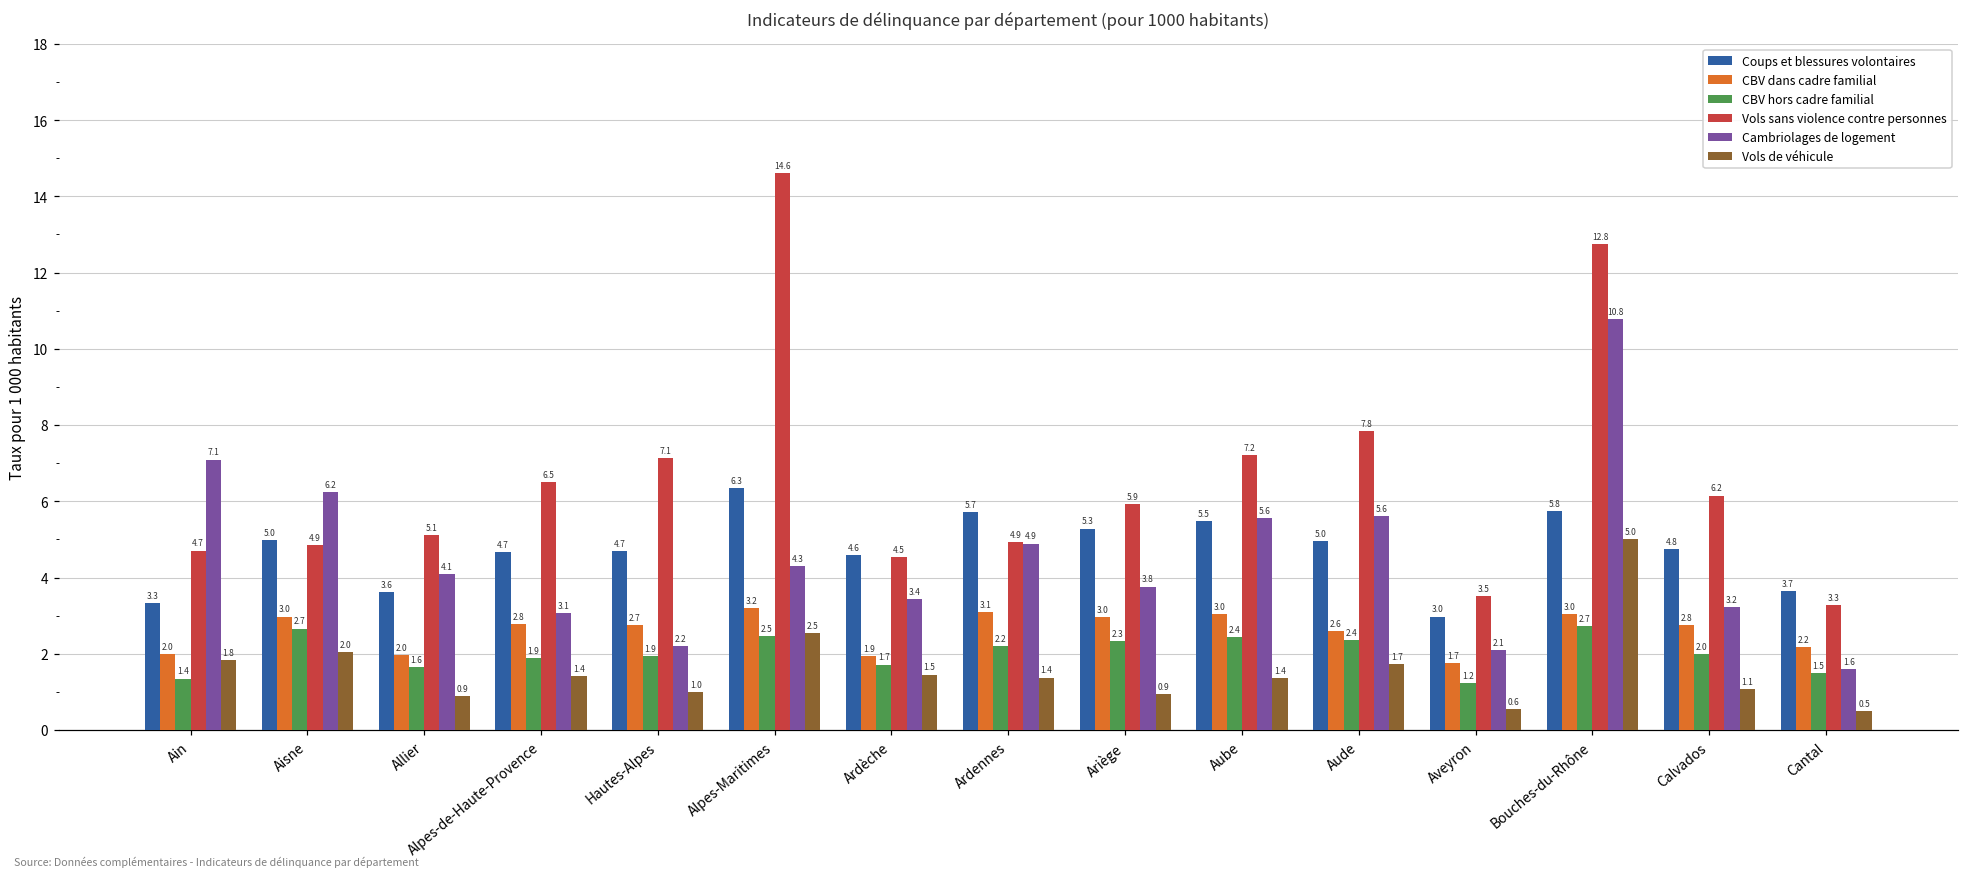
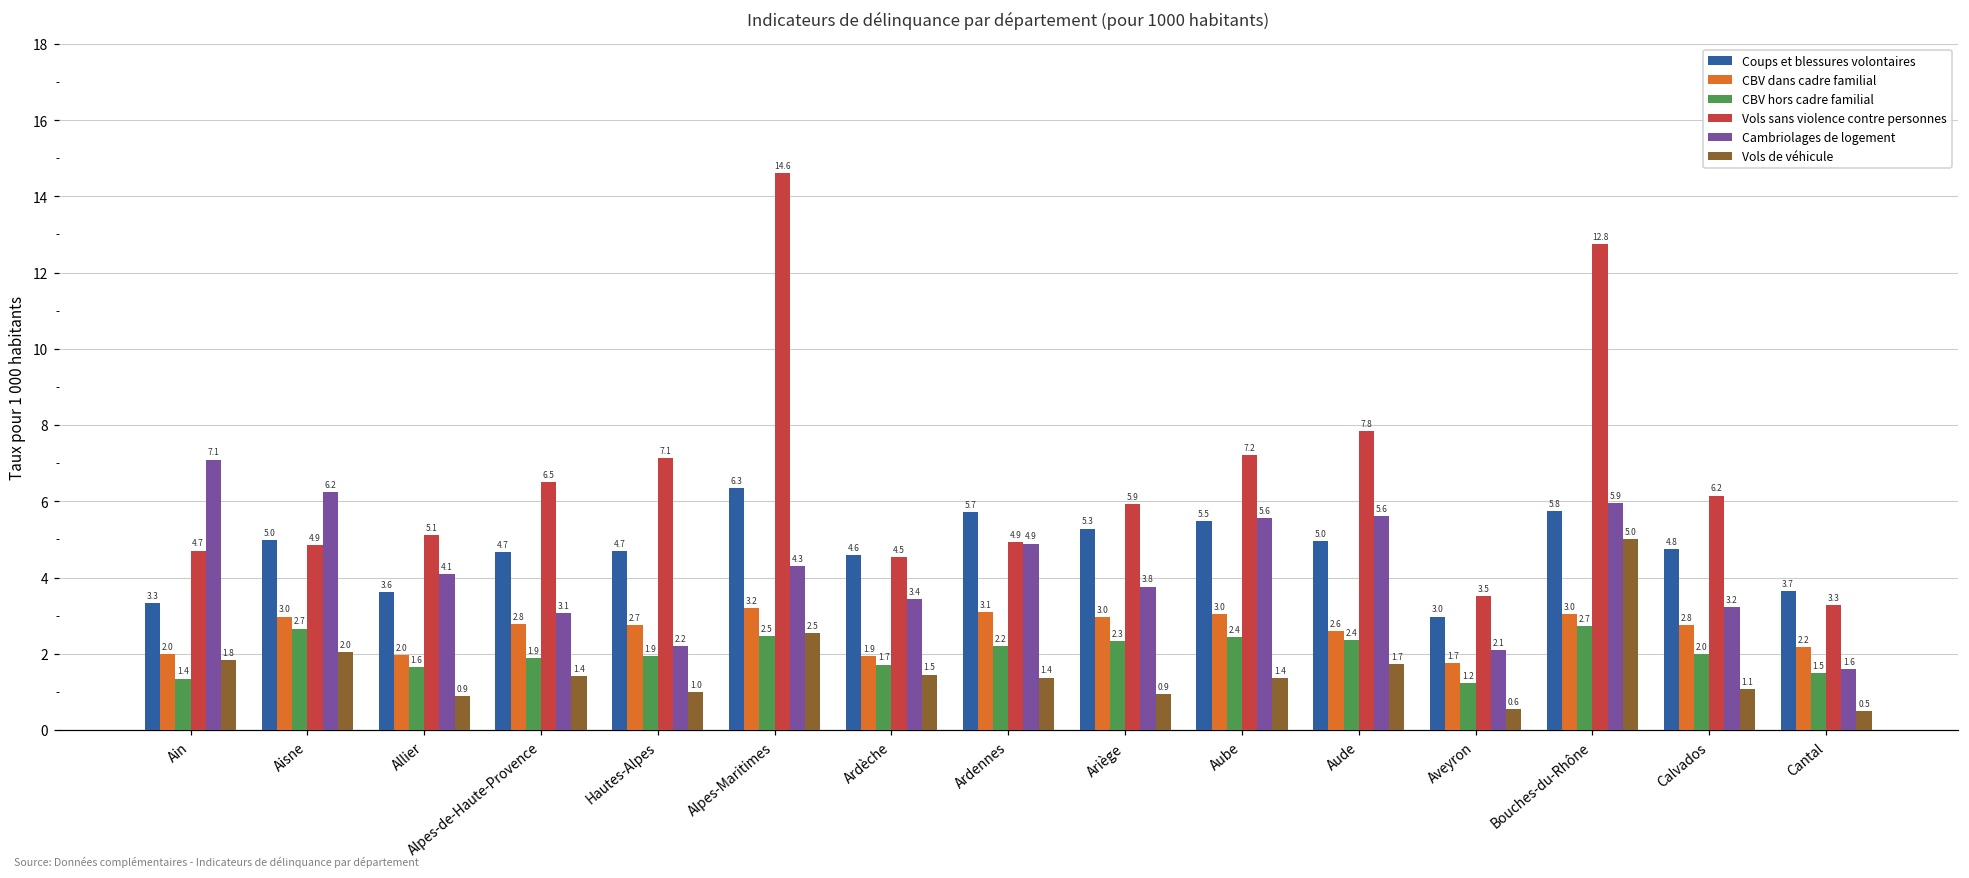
Cambriolages de logement, Bouches-du-Rhône: 10.8 -> 5.9
